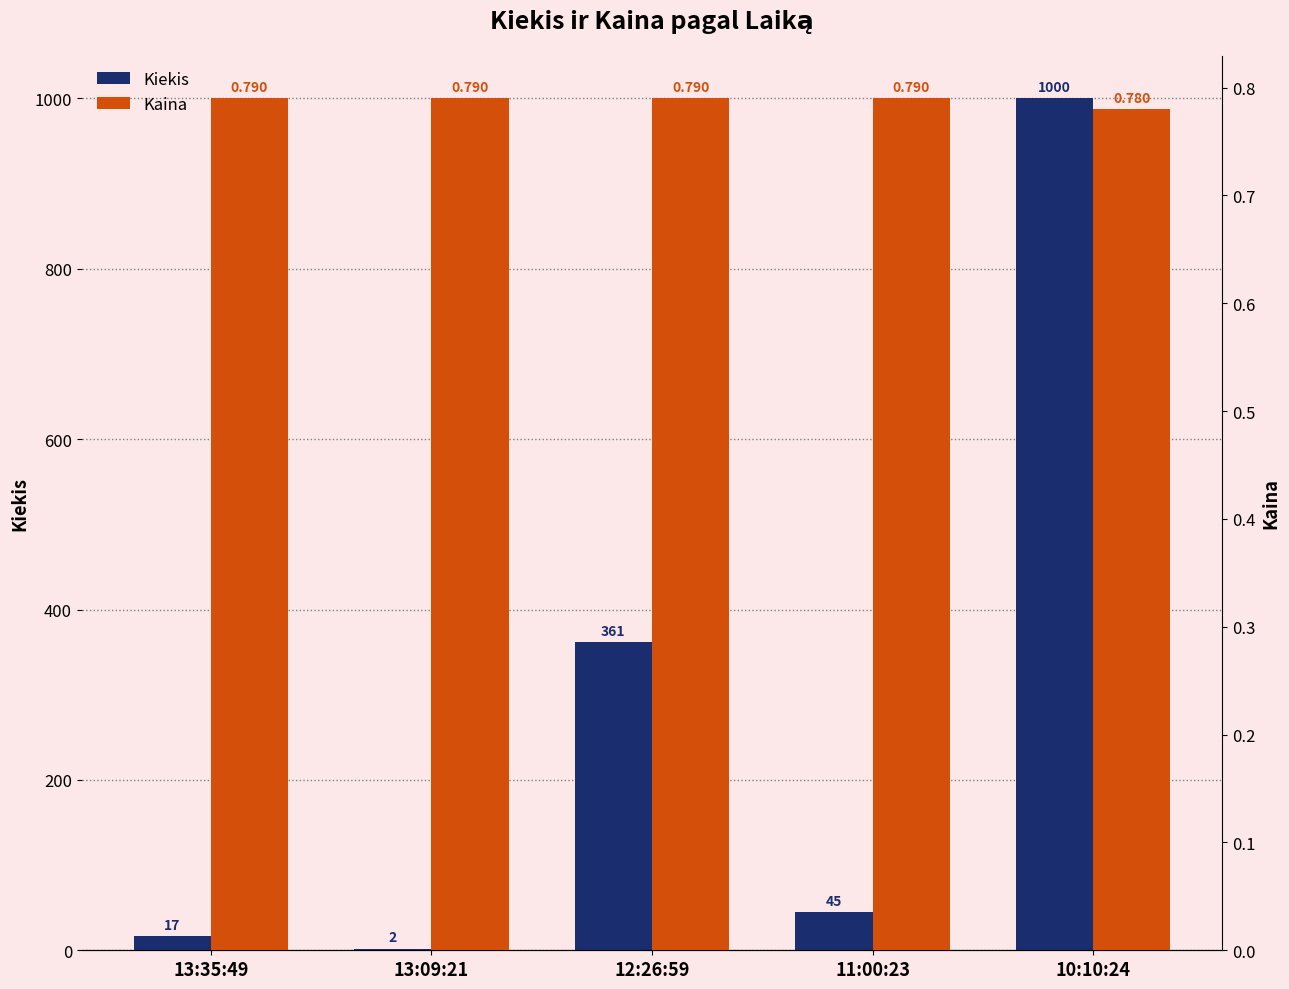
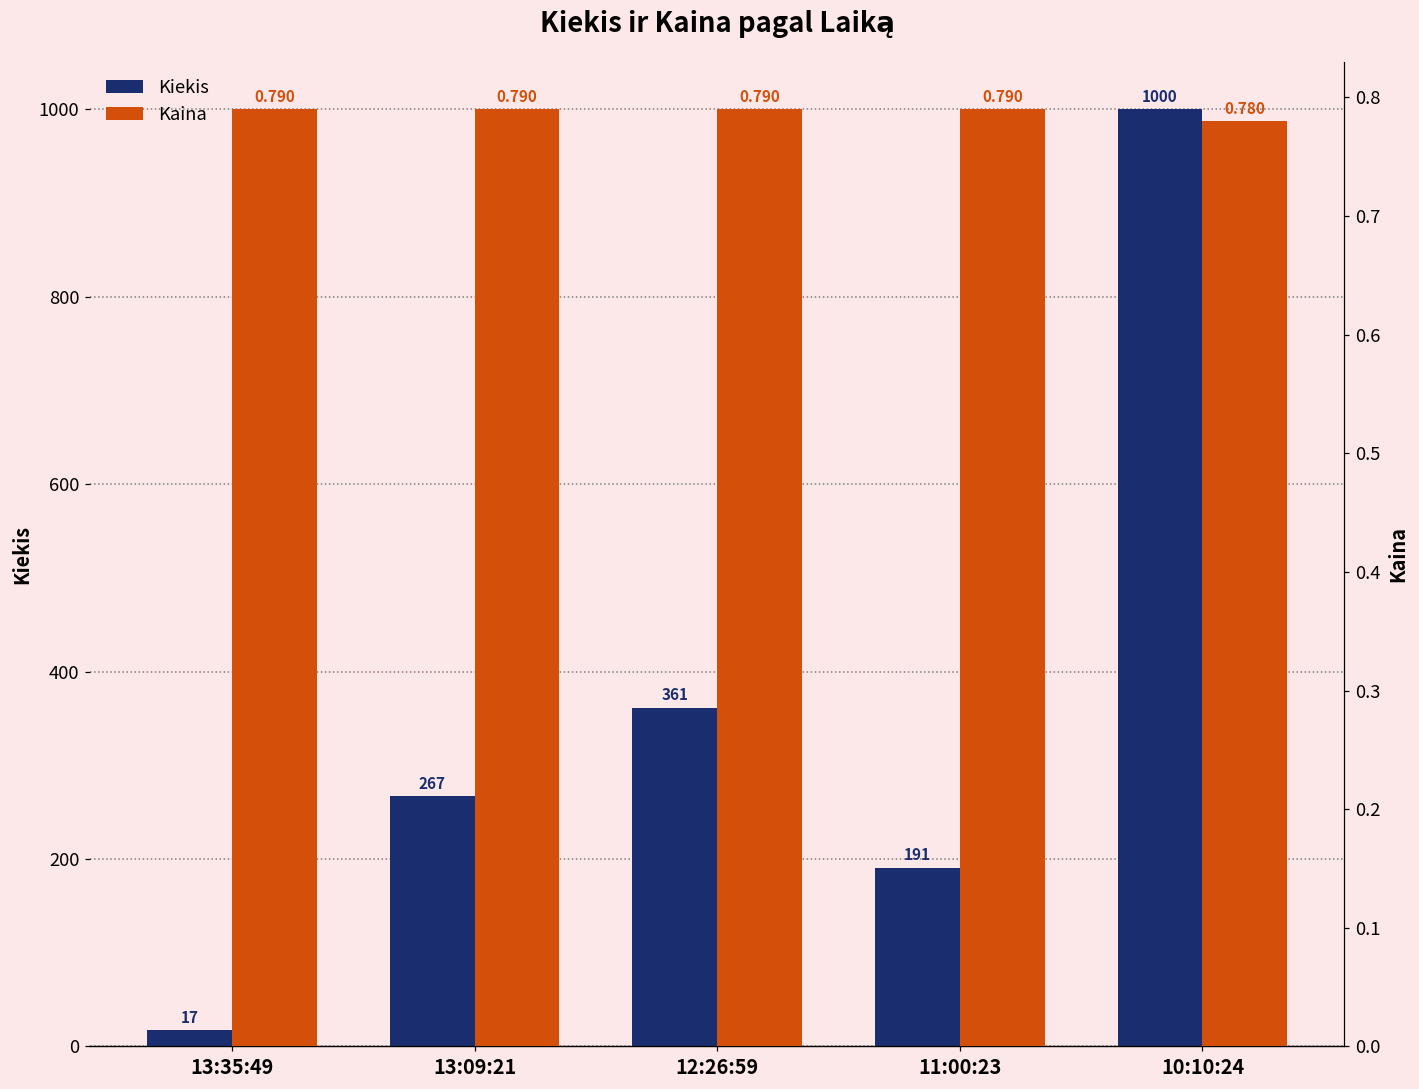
Kiekis, 13:09:21: 2 -> 267
Kiekis, 11:00:23: 45 -> 191
